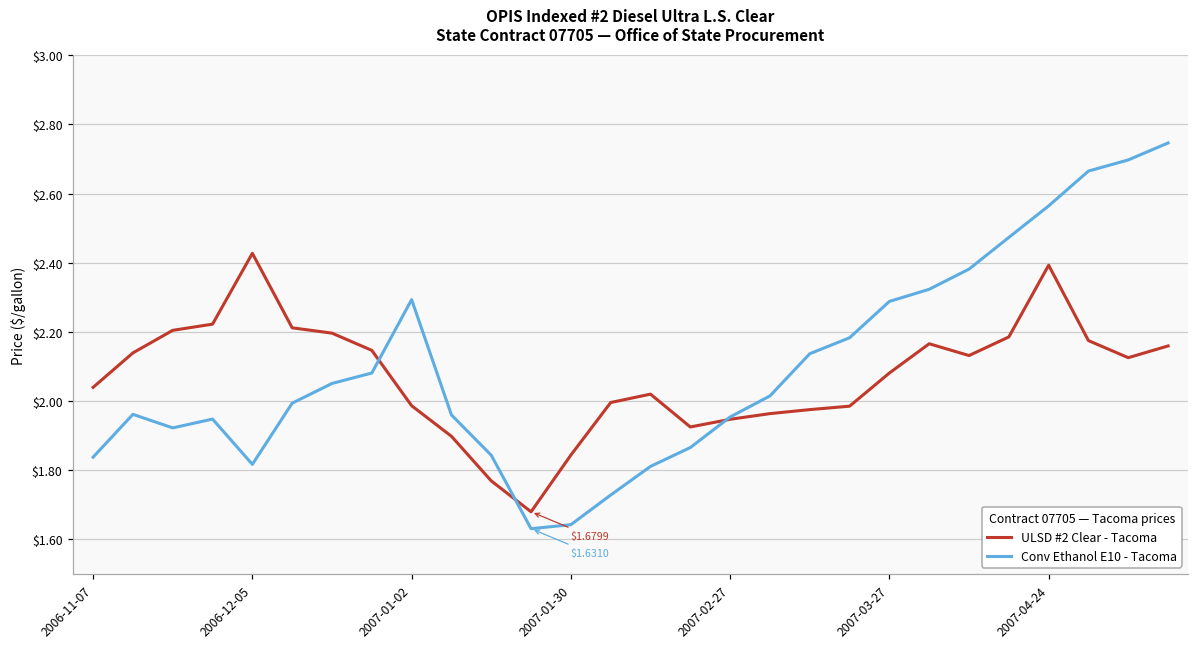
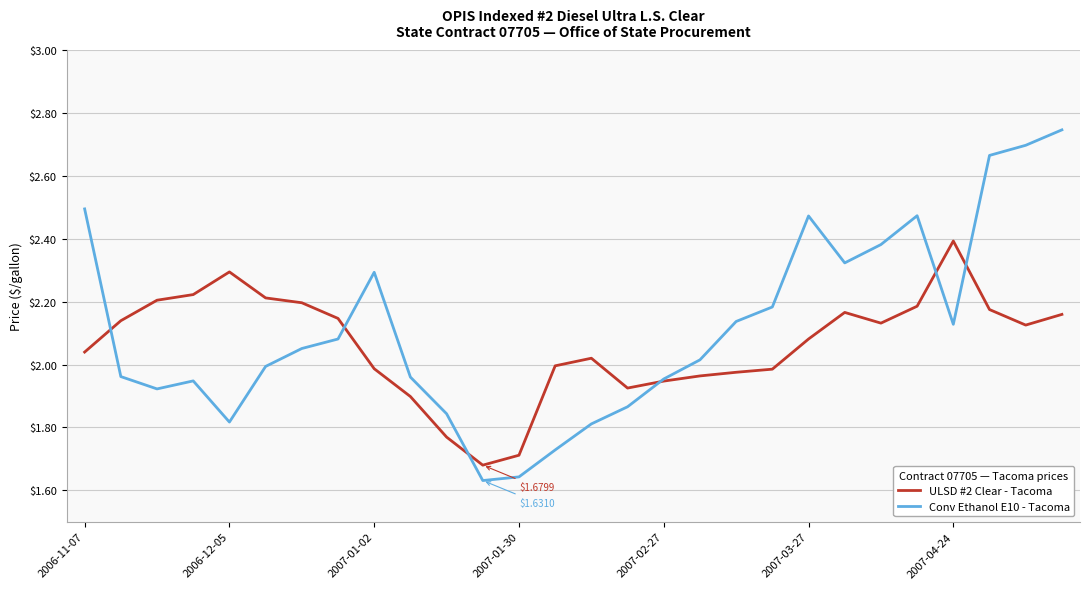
Conv Ethanol E10 - Tacoma, 2006-11-07: $1.84 -> $2.49
ULSD #2 Clear - Tacoma, 2006-12-05: $2.43 -> $2.29
ULSD #2 Clear - Tacoma, 2007-01-30: $1.84 -> $1.71
Conv Ethanol E10 - Tacoma, 2007-03-27: $2.29 -> $2.47
Conv Ethanol E10 - Tacoma, 2007-04-24: $2.56 -> $2.13
